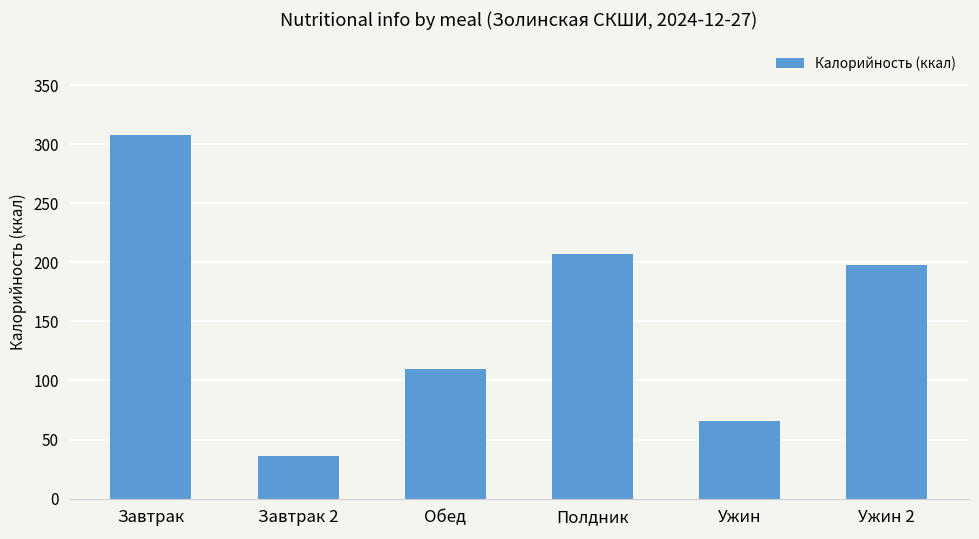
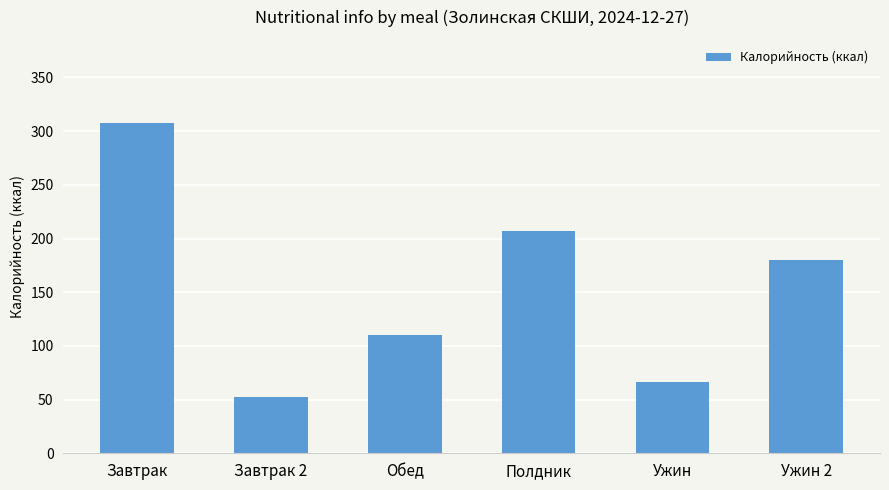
Завтрак 2: 36 -> 52
Ужин 2: 198 -> 180
